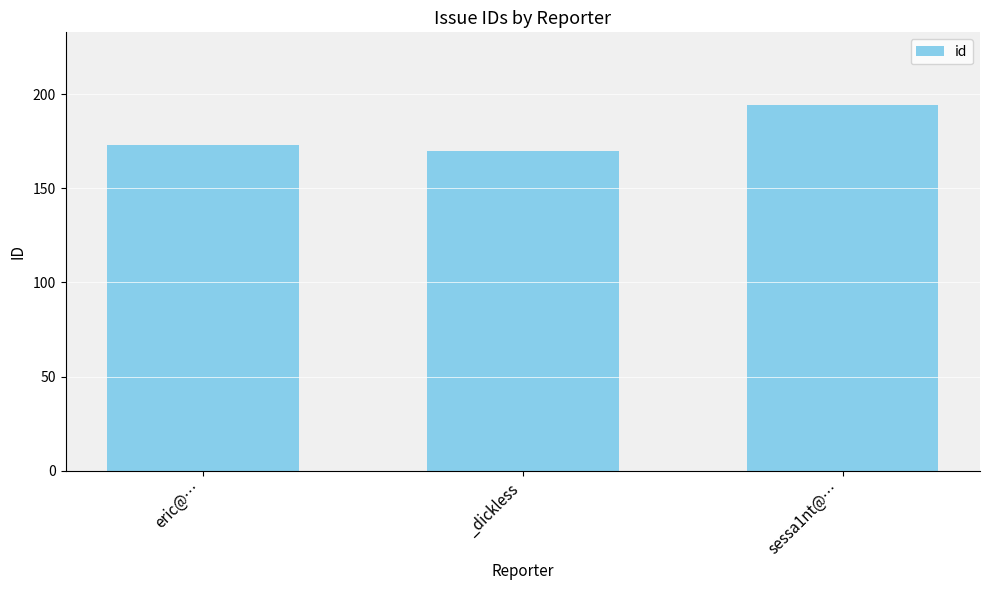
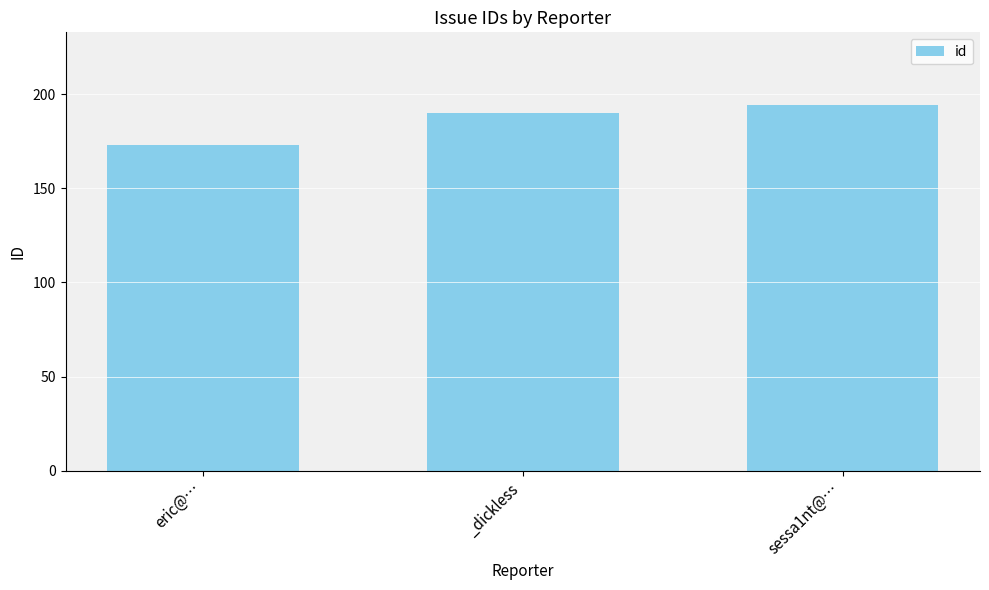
_dickless: 170 -> 190
